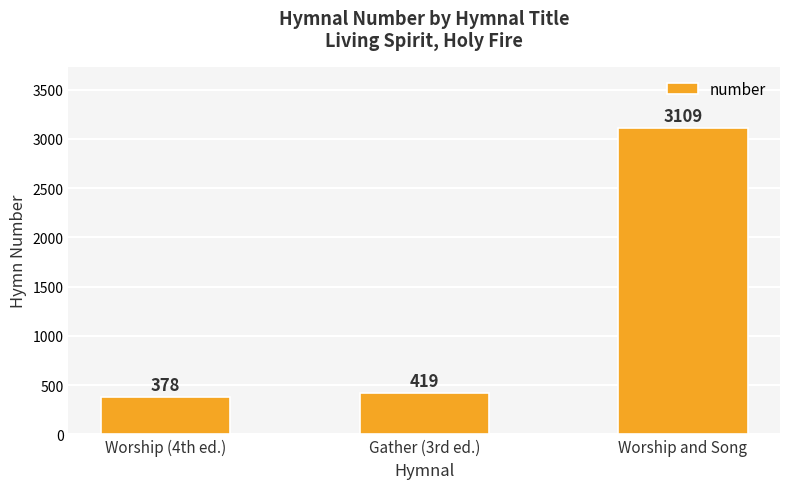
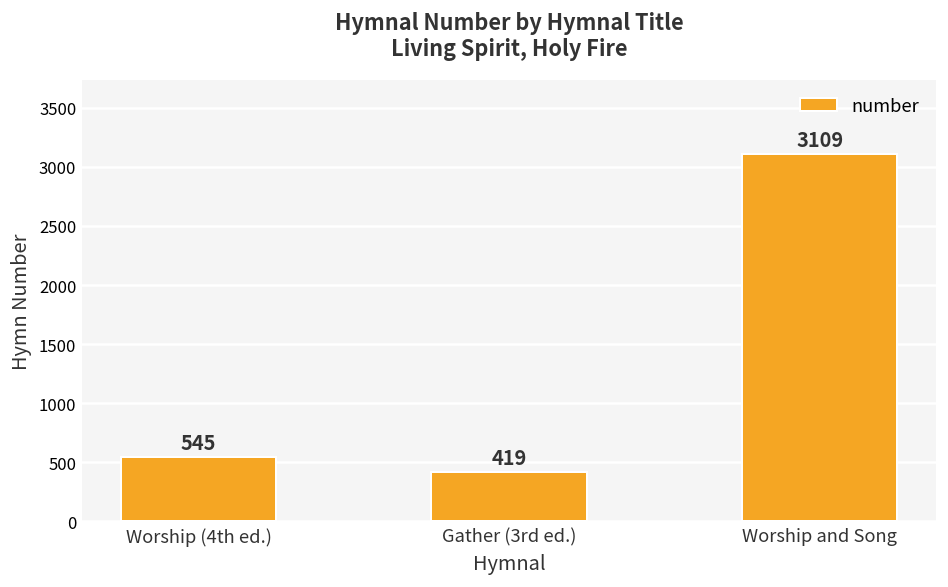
Worship (4th ed.): 378 -> 545
